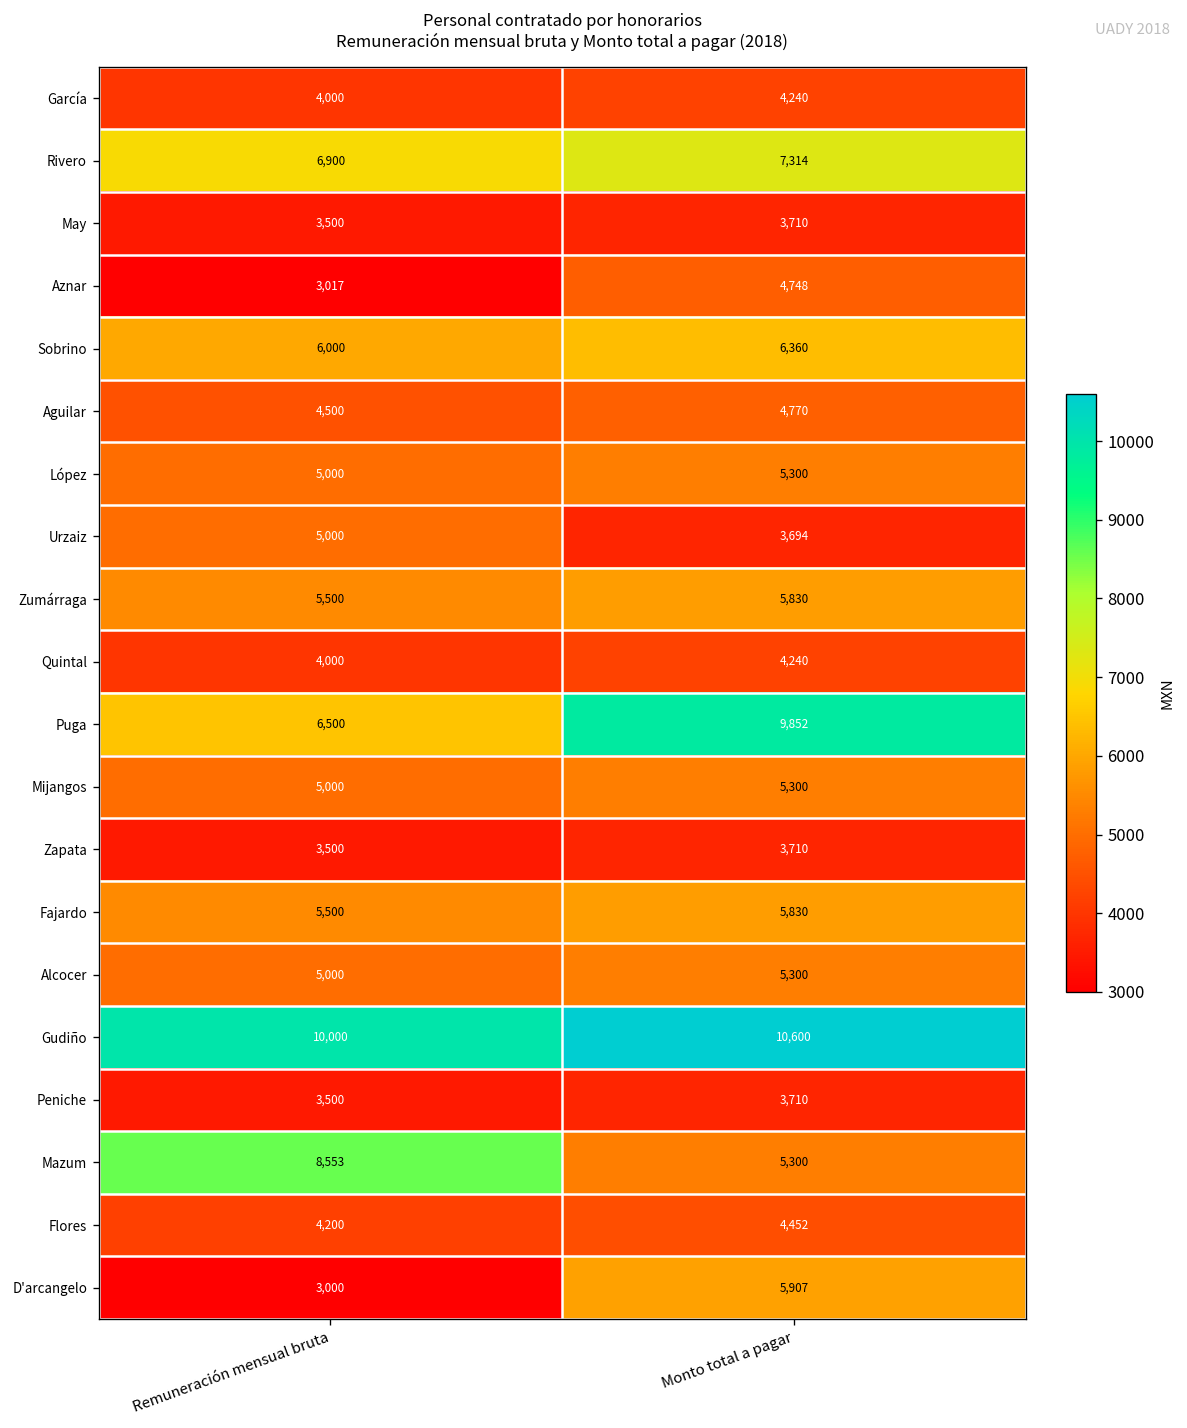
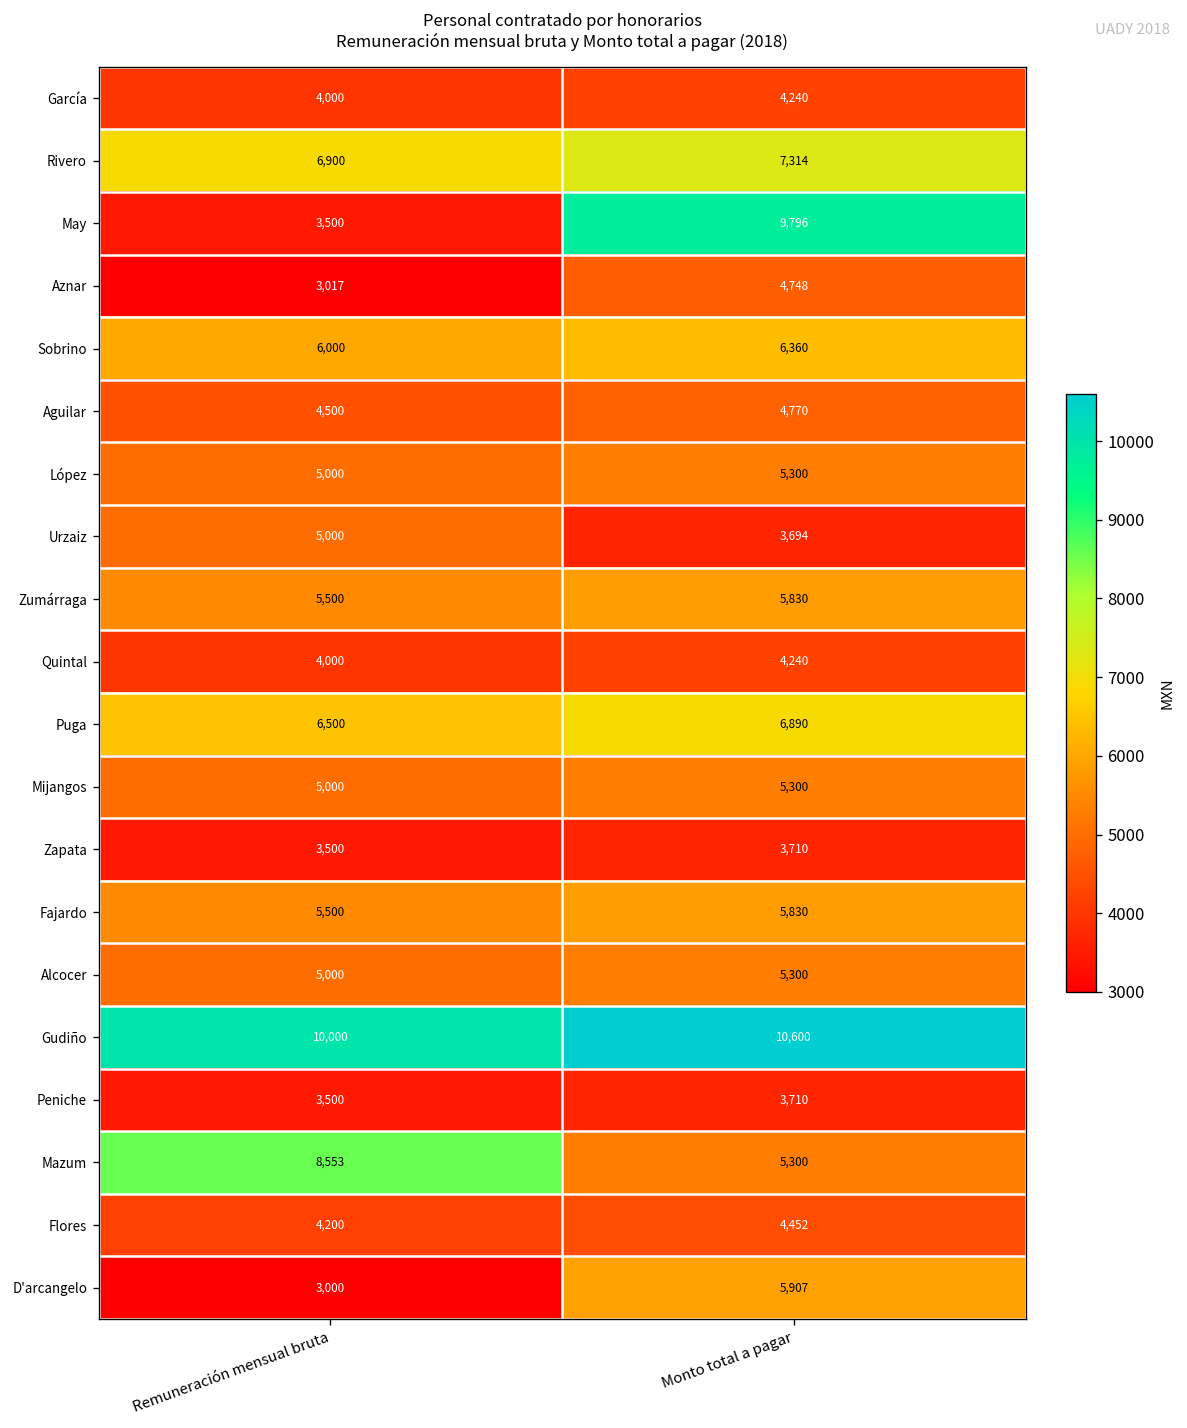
May, Monto total a pagar: 3,710 -> 9,796
Puga, Monto total a pagar: 9,852 -> 6,890
